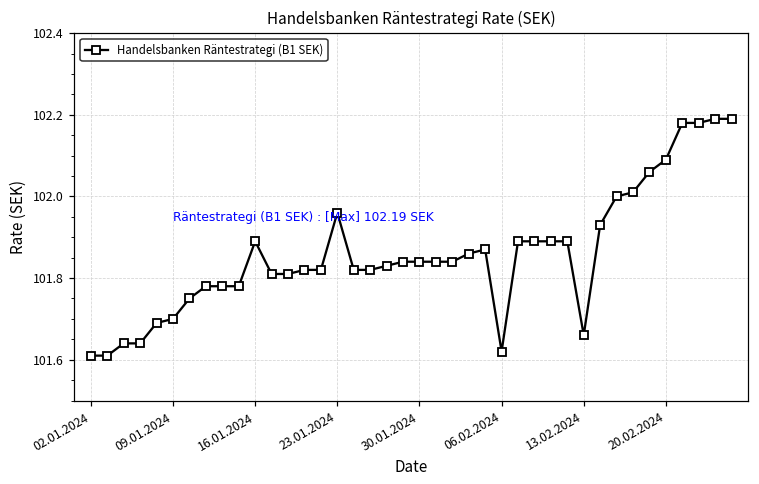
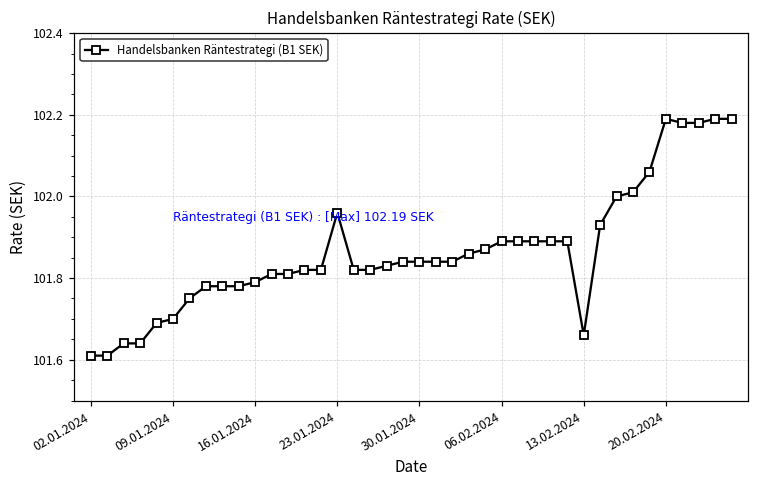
16.01.2024: 101.89 -> 101.79
06.02.2024: 101.62 -> 101.89
20.02.2024: 102.09 -> 102.19
